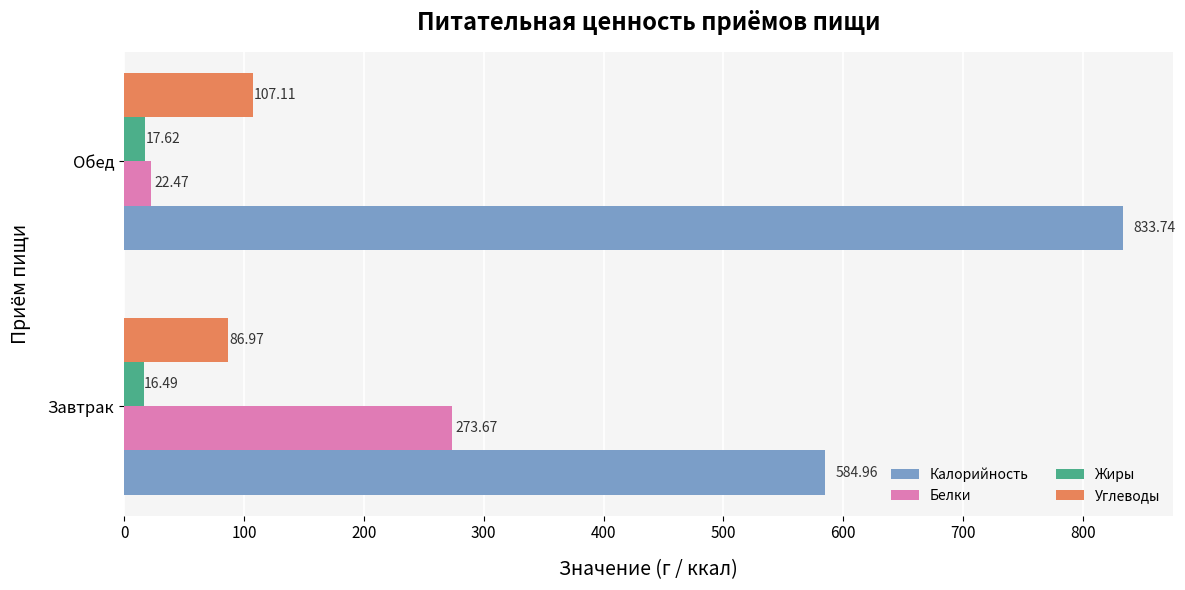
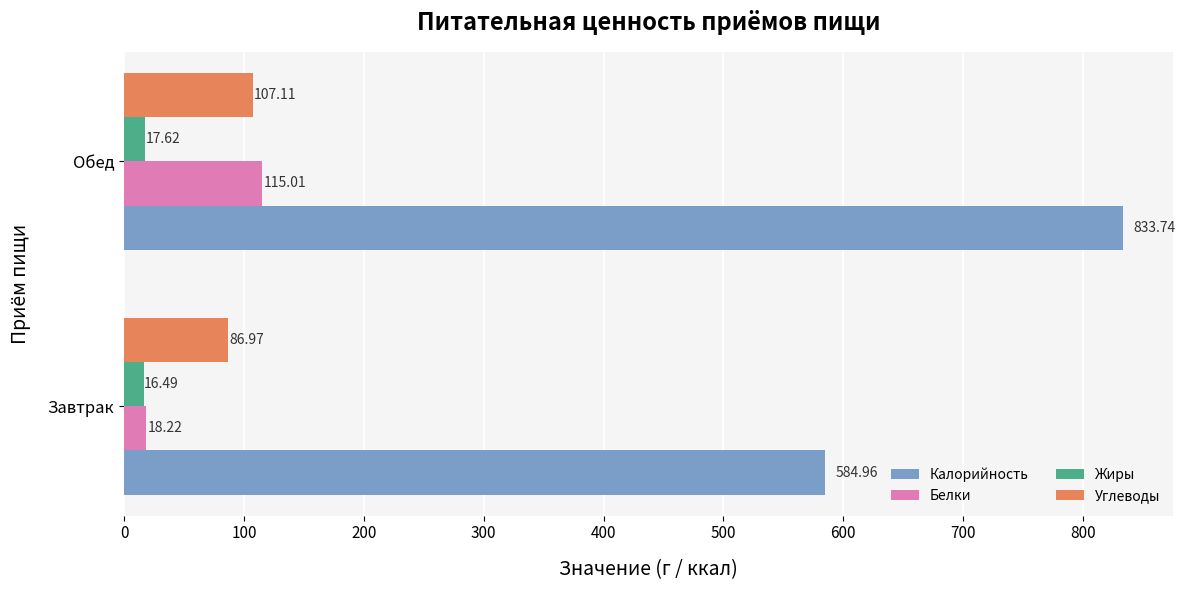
Белки, Обед: 22.47 -> 115.01
Белки, Завтрак: 273.67 -> 18.22
